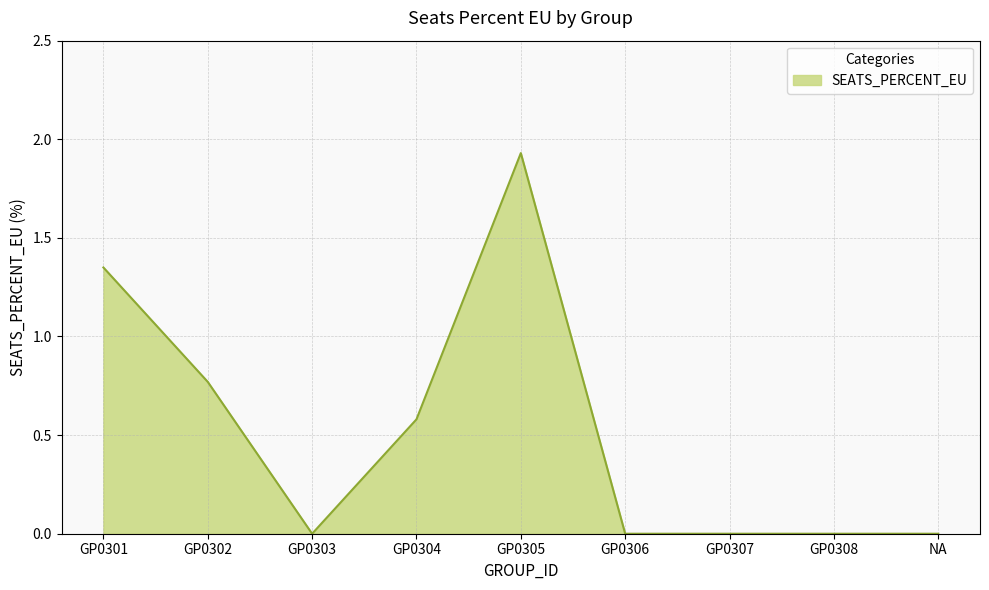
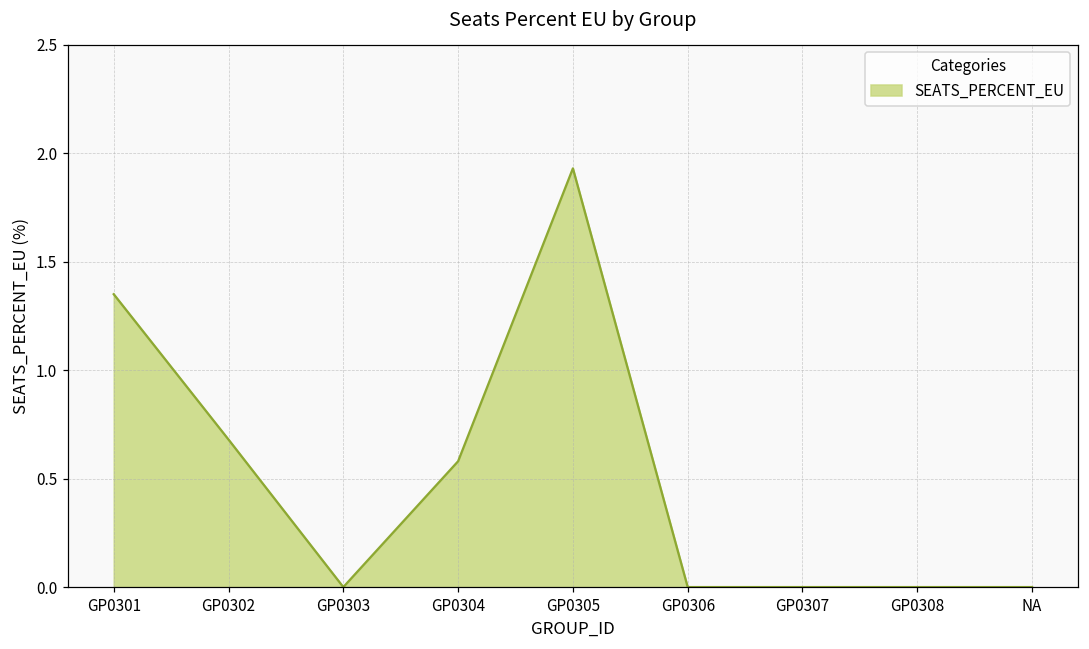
GP0302: 0.77 -> 0.68
